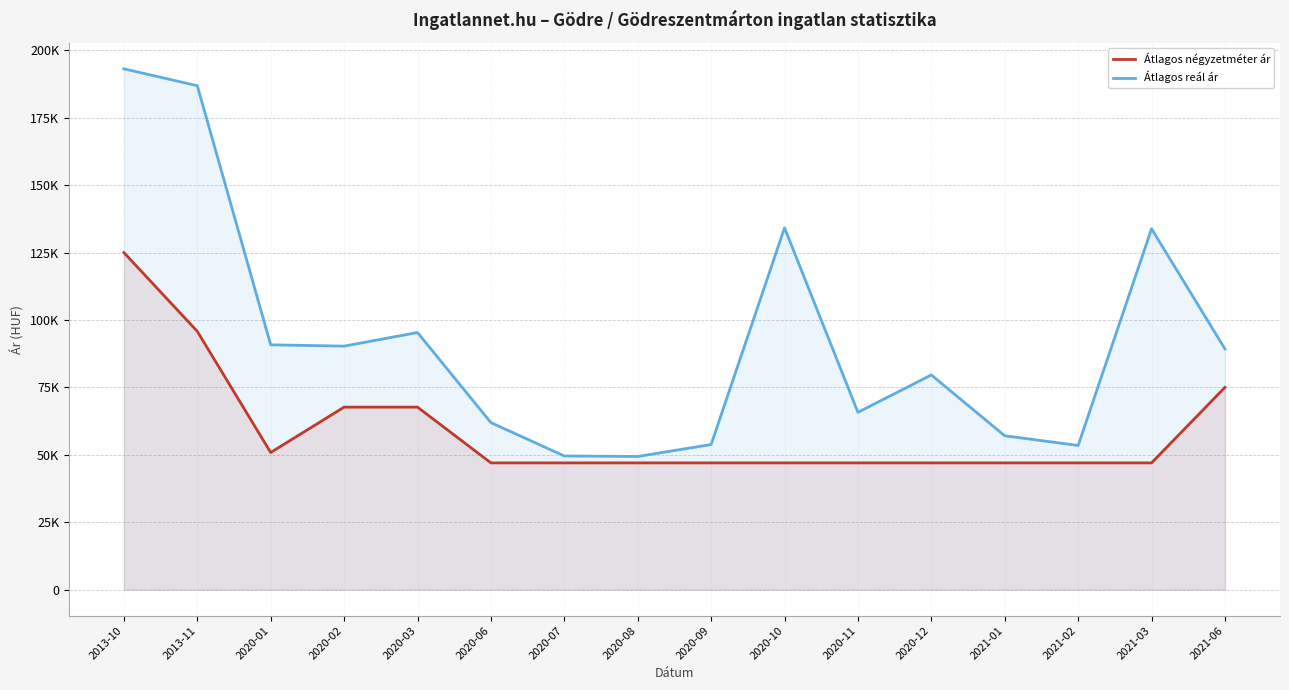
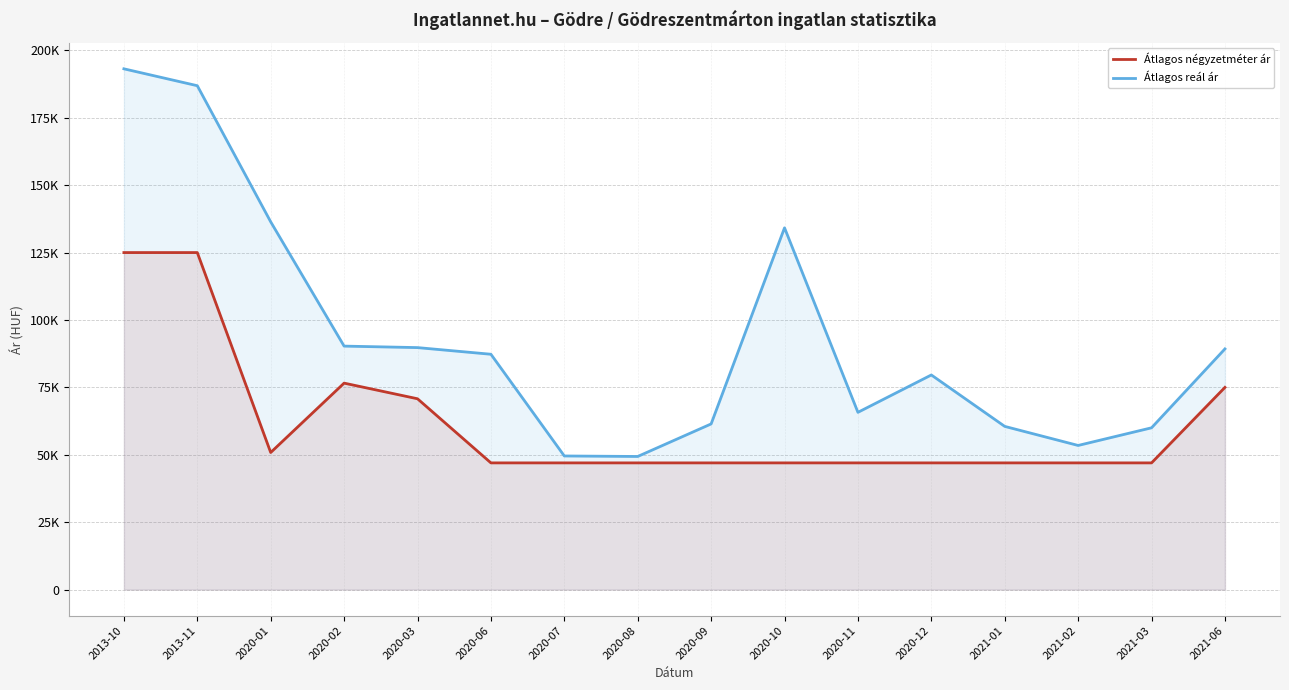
Átlagos négyzetméter ár, 2013-11: 96000 -> 125000
Átlagos reál ár, 2020-01: 91000 -> 136000
Átlagos négyzetméter ár, 2020-02: 68000 -> 77000
Átlagos négyzetméter ár, 2020-03: 68000 -> 71000
Átlagos reál ár, 2020-03: 95000 -> 90000
Átlagos reál ár, 2020-06: 62000 -> 87000
Átlagos reál ár, 2020-09: 54000 -> 61000
Átlagos reál ár, 2021-01: 57000 -> 61000
Átlagos reál ár, 2021-03: 134000 -> 60000
